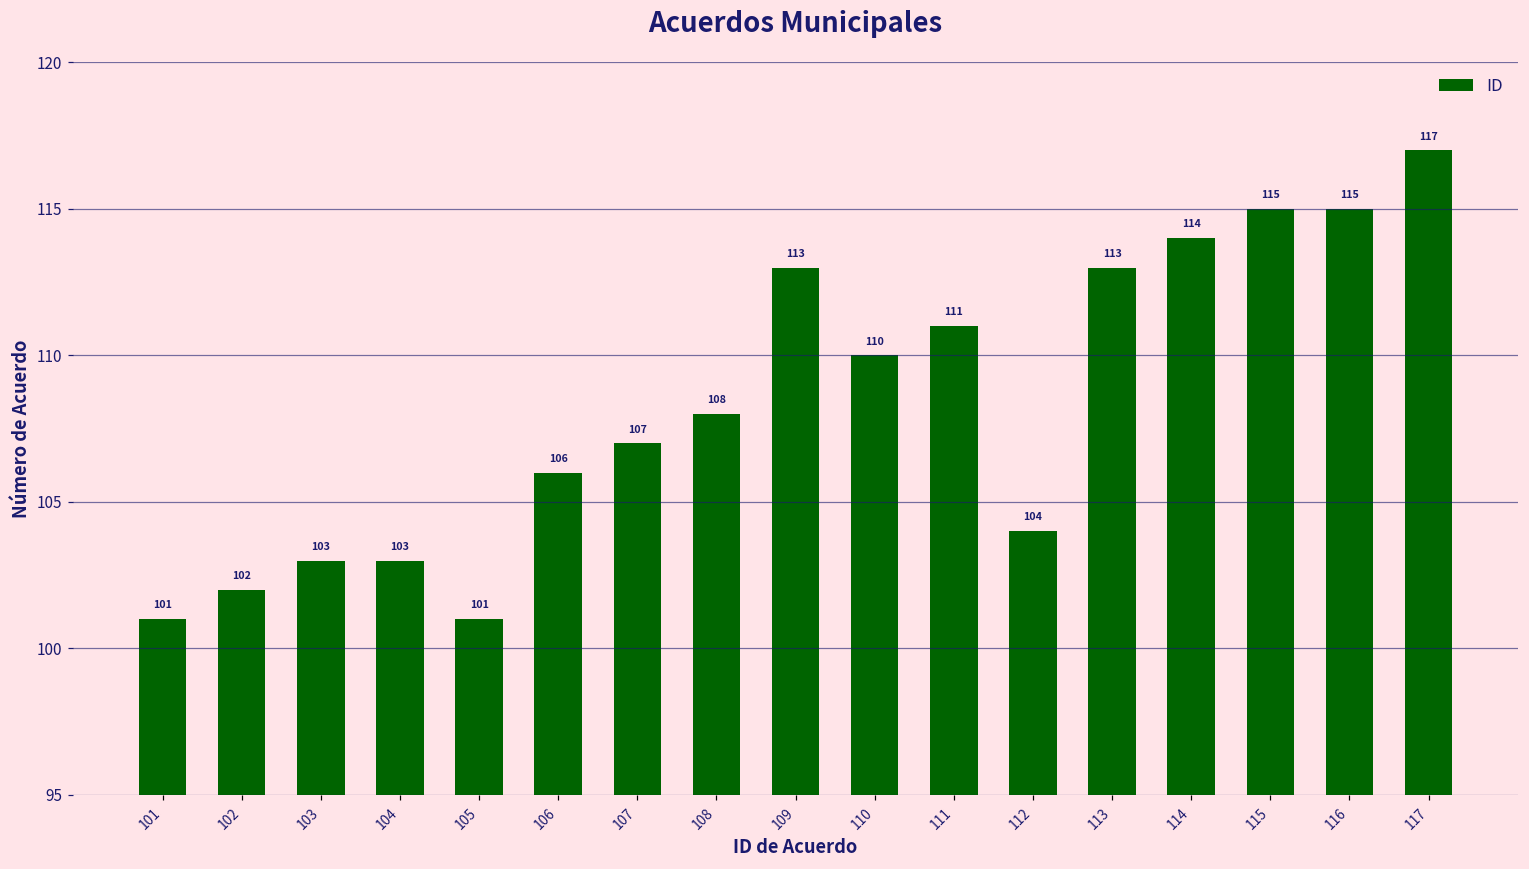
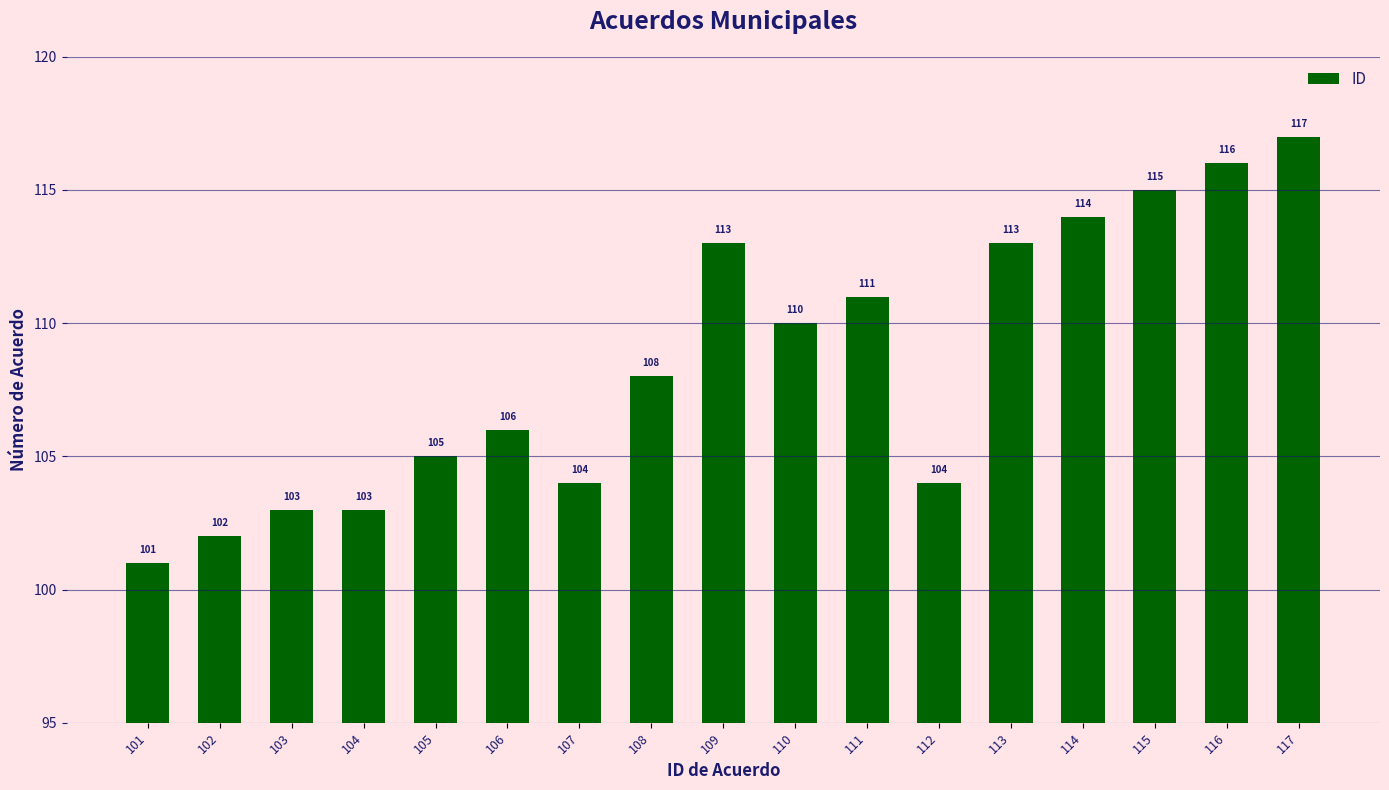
105: 101 -> 105
107: 107 -> 104
116: 115 -> 116
